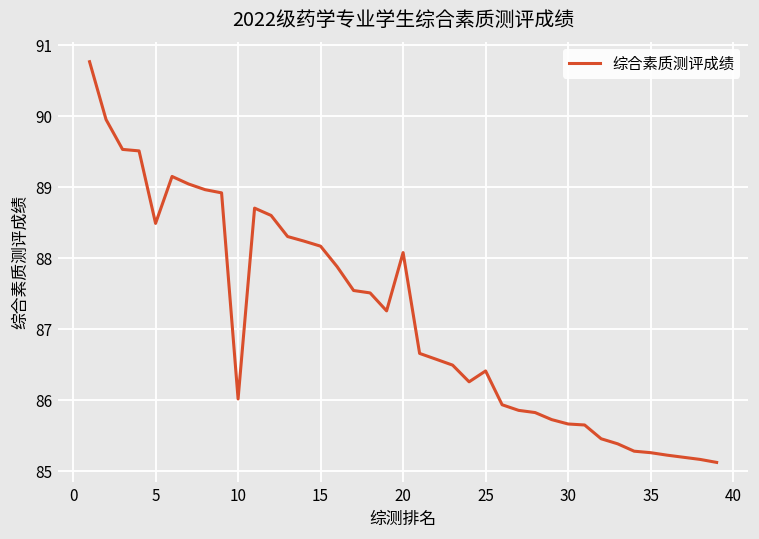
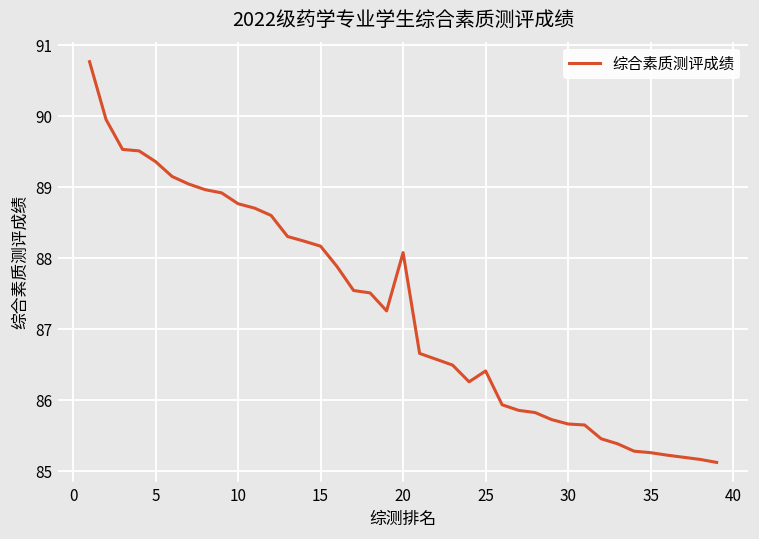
5: 88.5 -> 89.4
10: 86.0 -> 88.8
